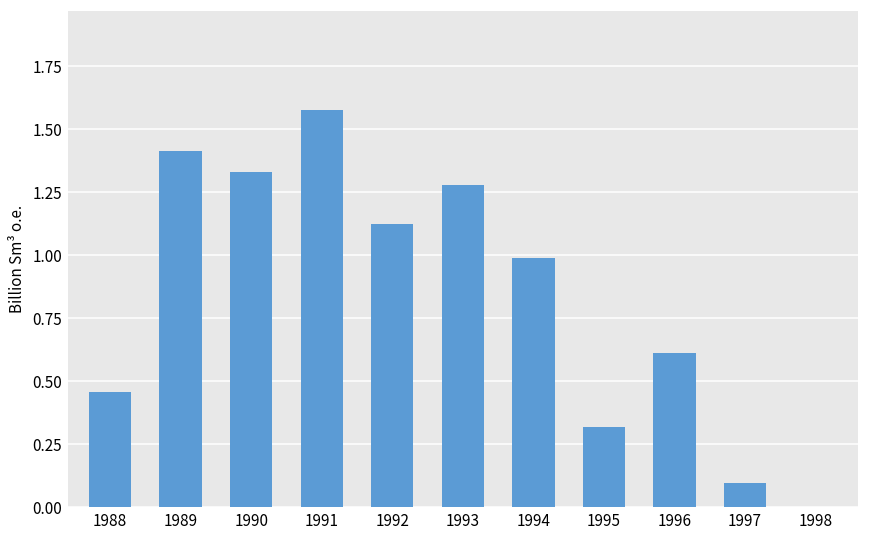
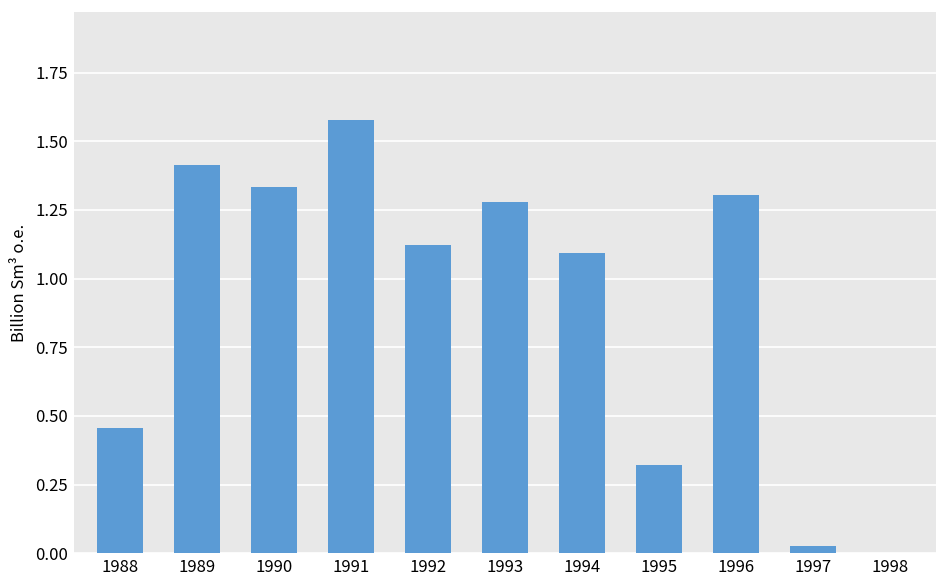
1994: 0.99 -> 1.09
1996: 0.61 -> 1.30
1997: 0.10 -> 0.03
